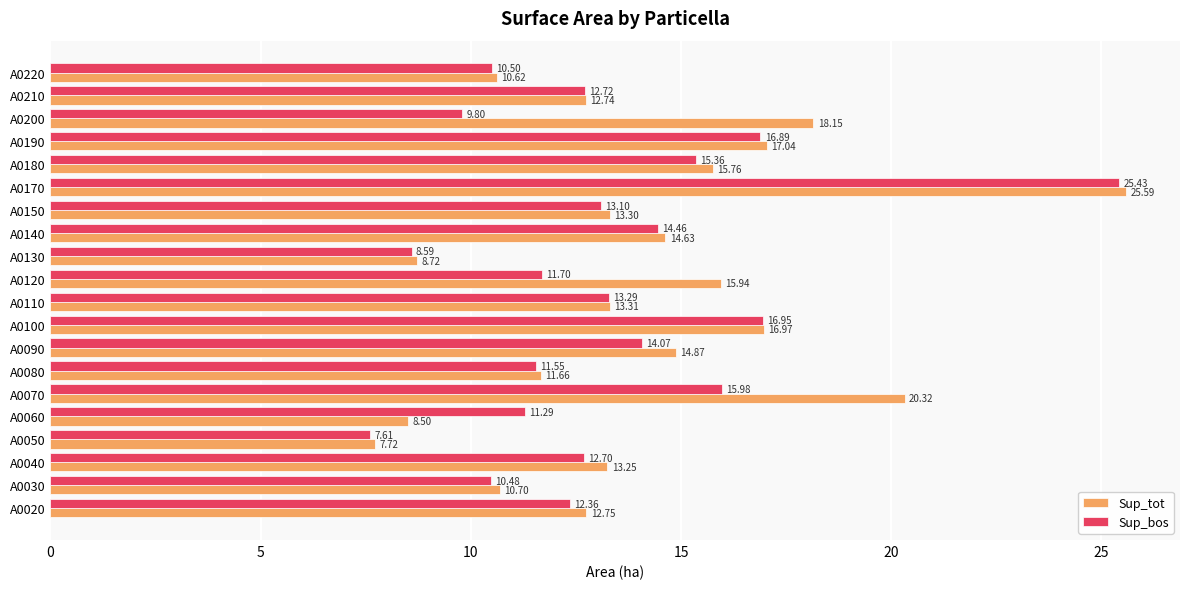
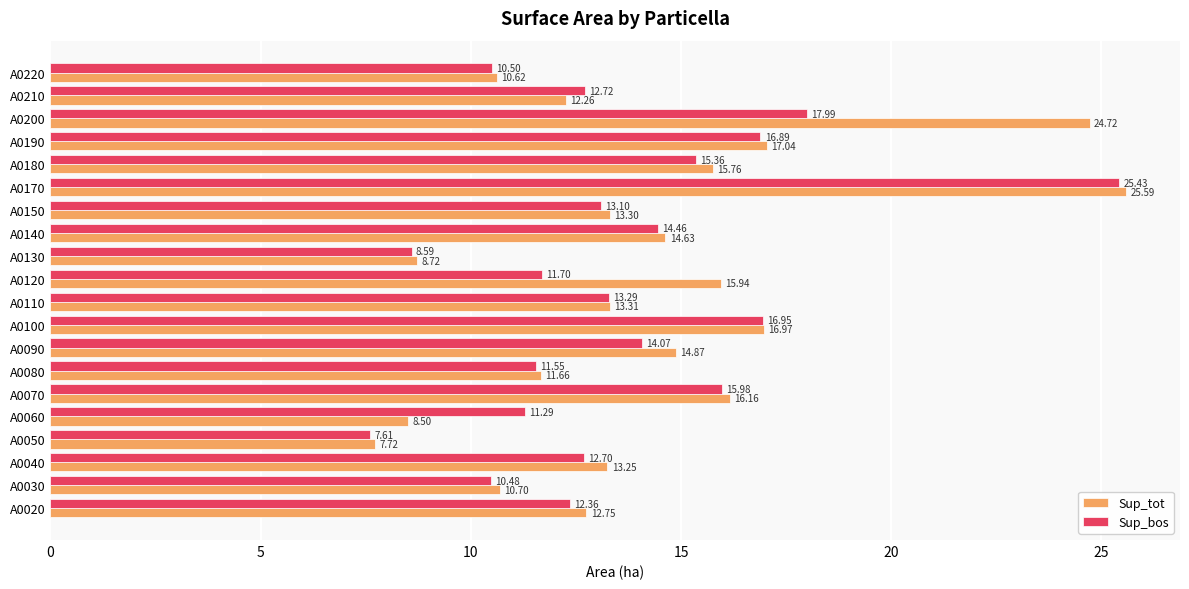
Sup_tot, A0210: 12.74 -> 12.26
Sup_bos, A0200: 9.80 -> 17.99
Sup_tot, A0200: 18.15 -> 24.72
Sup_tot, A0070: 20.32 -> 16.16
